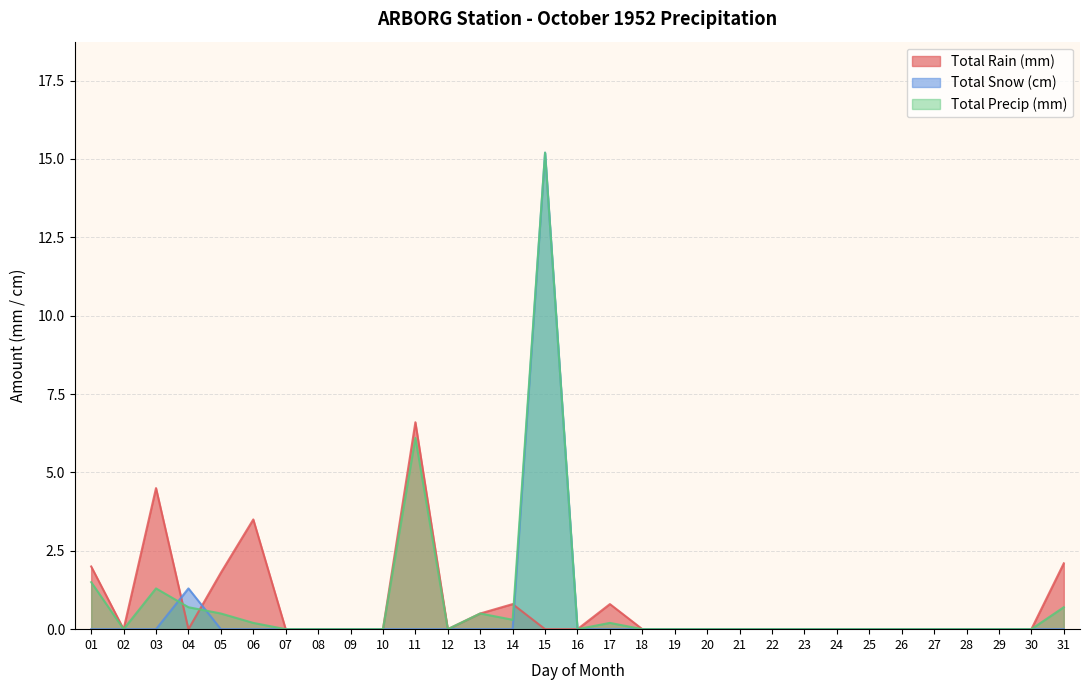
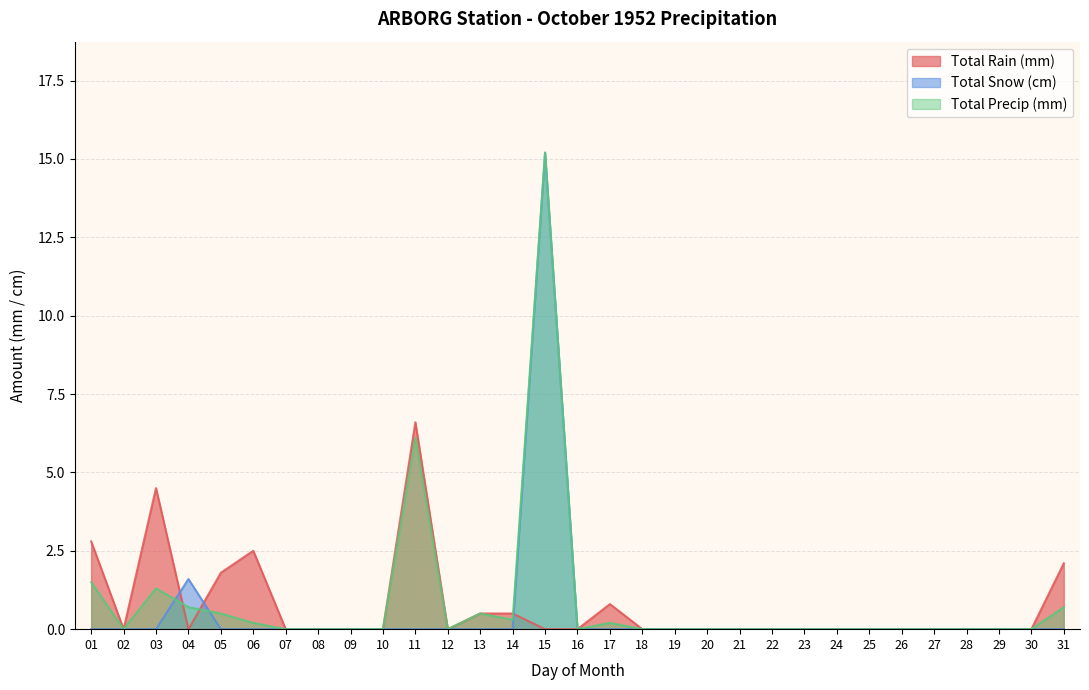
Total Rain (mm), 01: 2.0 -> 2.8
Total Snow (cm), 04: 1.3 -> 1.6
Total Rain (mm), 06: 3.5 -> 2.5
Total Rain (mm), 14: 0.8 -> 0.5
